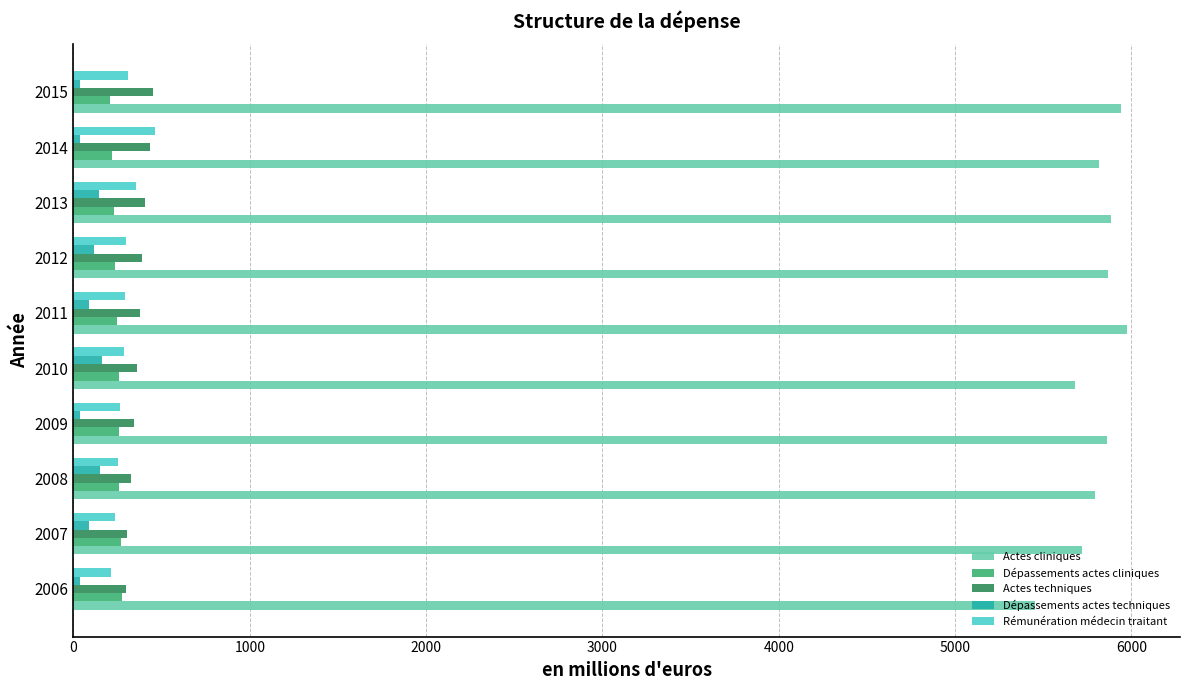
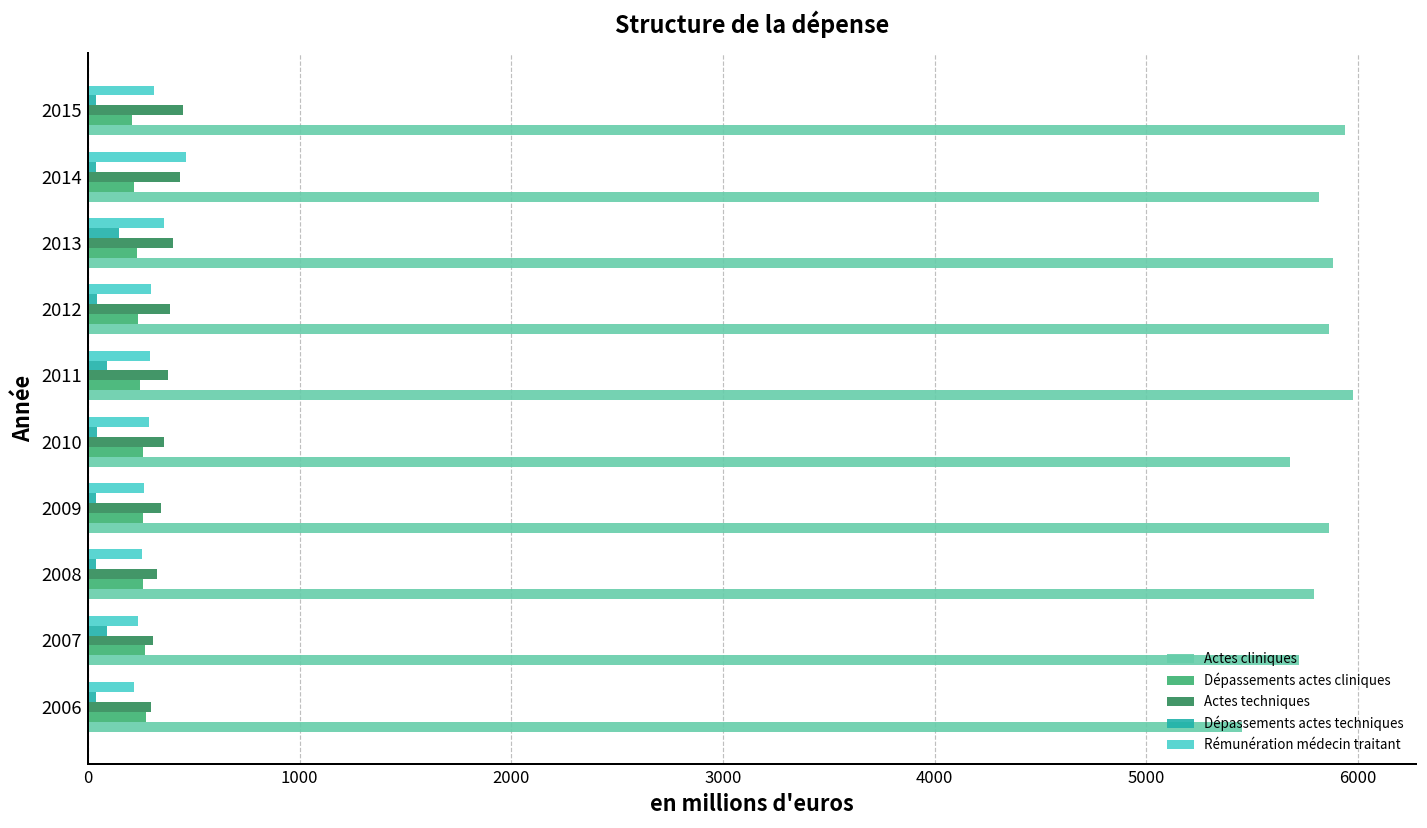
Dépassements actes techniques, 2012: 120 -> 40
Dépassements actes techniques, 2010: 160 -> 40
Dépassements actes techniques, 2008: 150 -> 40
